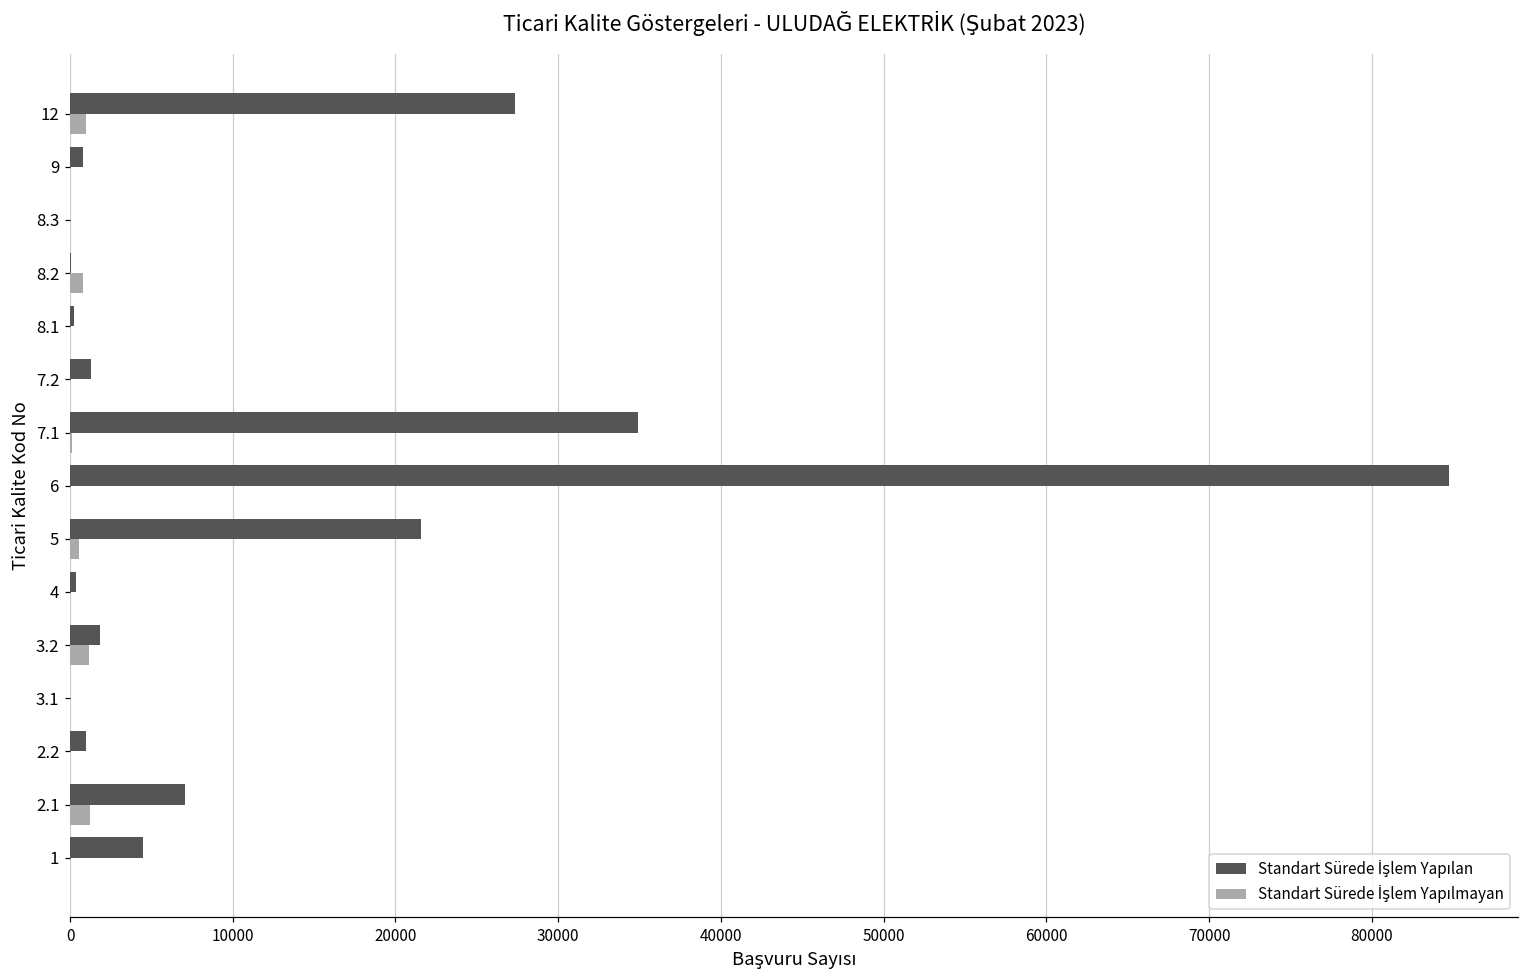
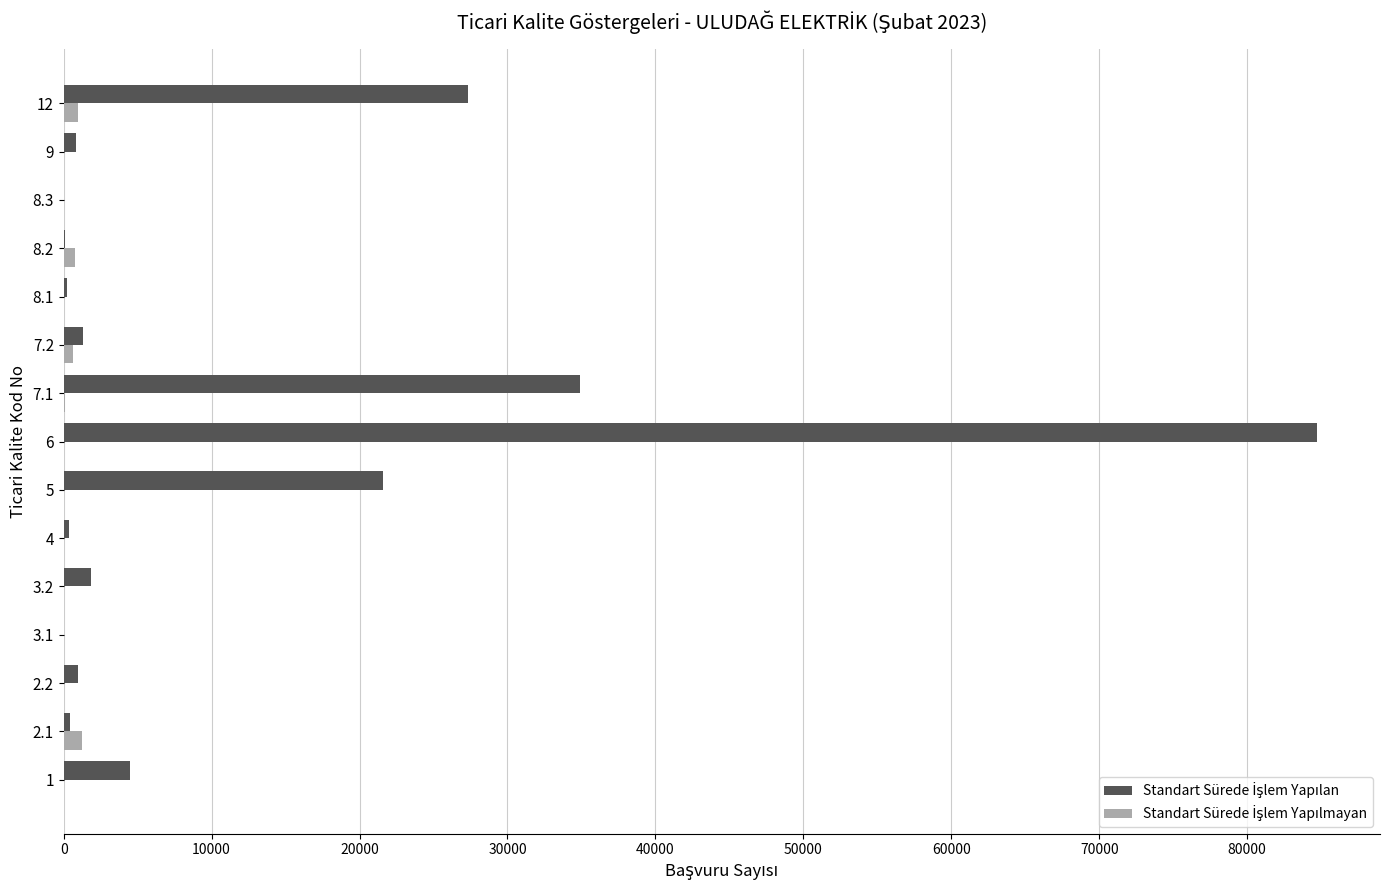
Standart Sürede İşlem Yapılmayan, 7.2: 0 -> 600
Standart Sürede İşlem Yapılmayan, 5: 600 -> 0
Standart Sürede İşlem Yapılmayan, 3.2: 1200 -> 0
Standart Sürede İşlem Yapılan, 2.1: 7000 -> 400
